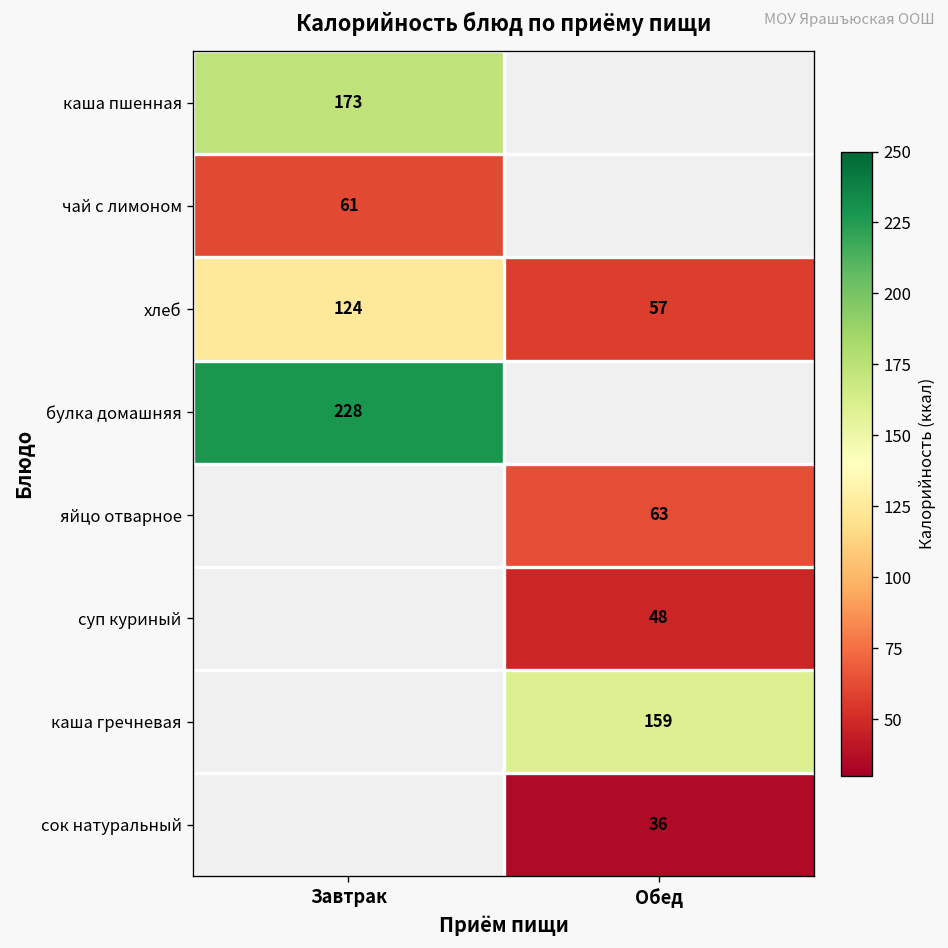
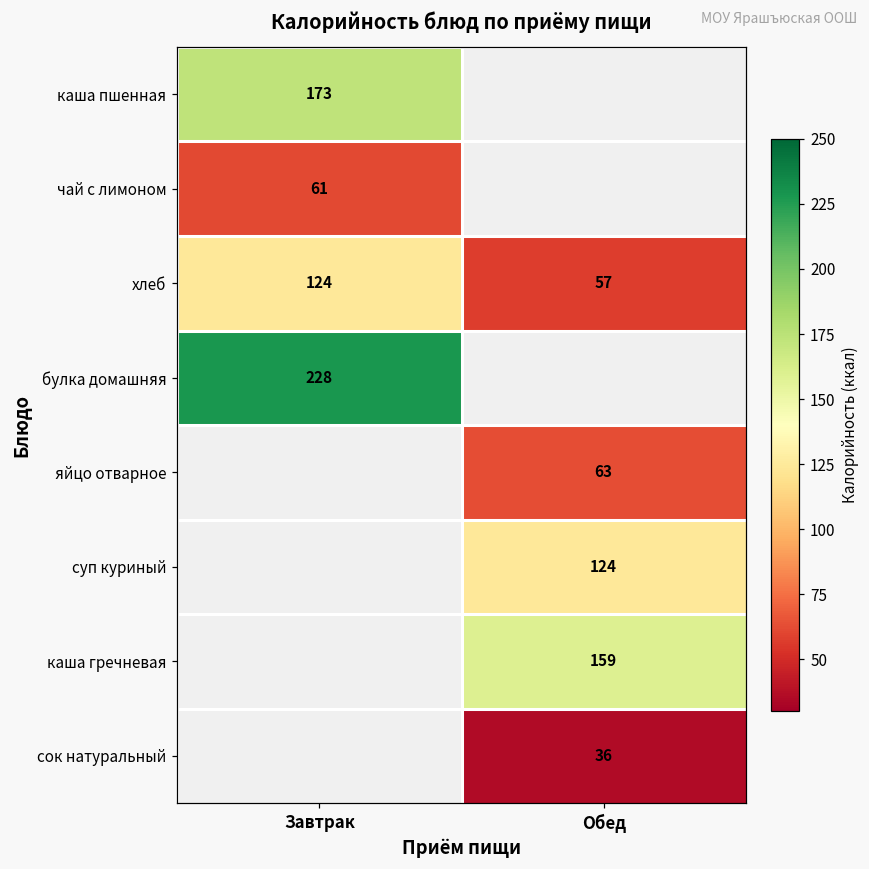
суп куриный, Обед: 48 -> 124
